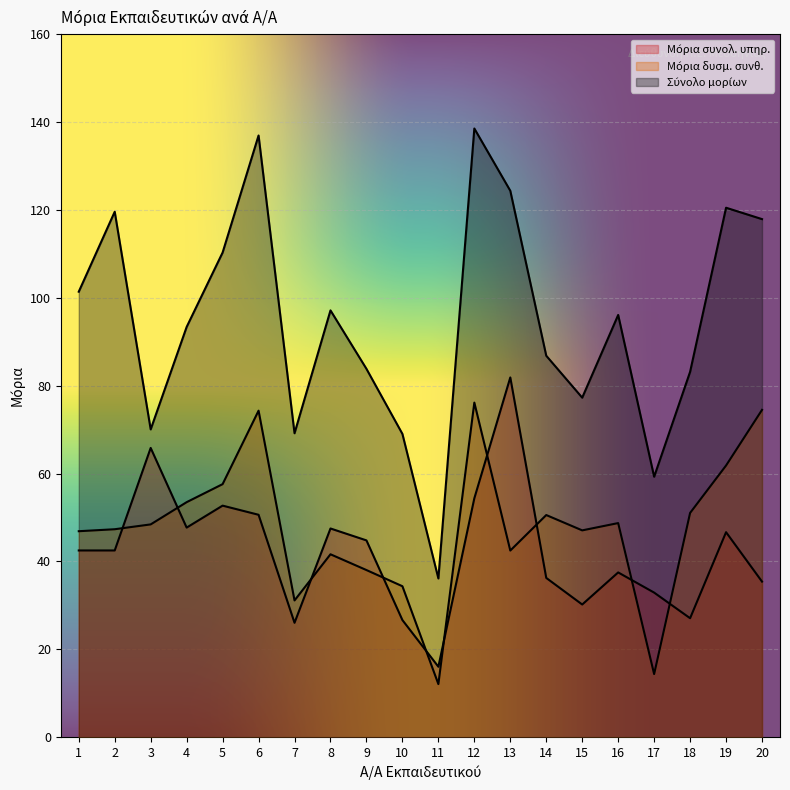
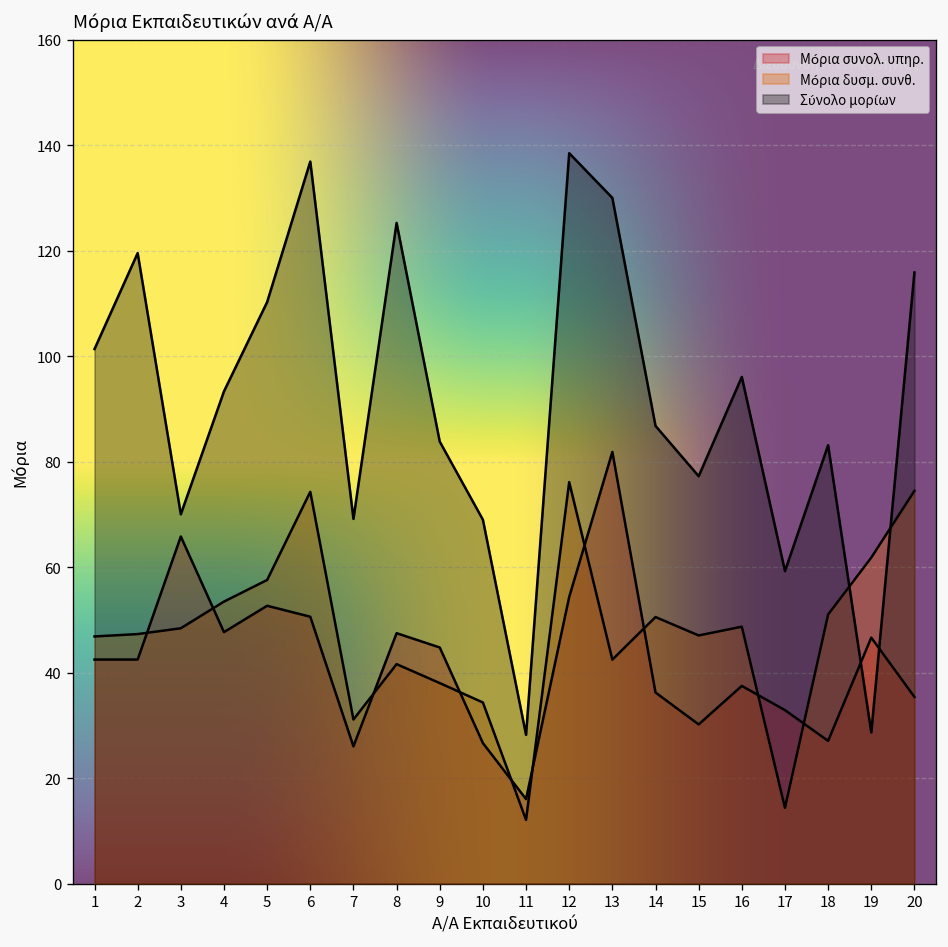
Σύνολο μορίων, 8: 97 -> 125
Σύνολο μορίων, 11: 36 -> 28
Σύνολο μορίων, 13: 124 -> 130
Σύνολο μορίων, 19: 120 -> 29
Σύνολο μορίων, 20: 118 -> 116
